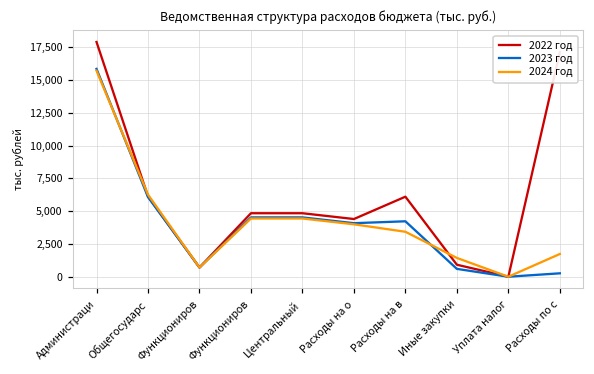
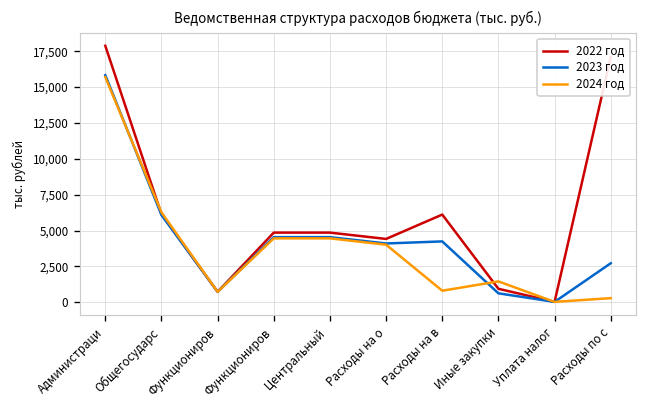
2024 год, Расходы на в: 3,400 -> 800
2023 год, Расходы по с: 300 -> 2,700
2024 год, Расходы по с: 1,800 -> 300
